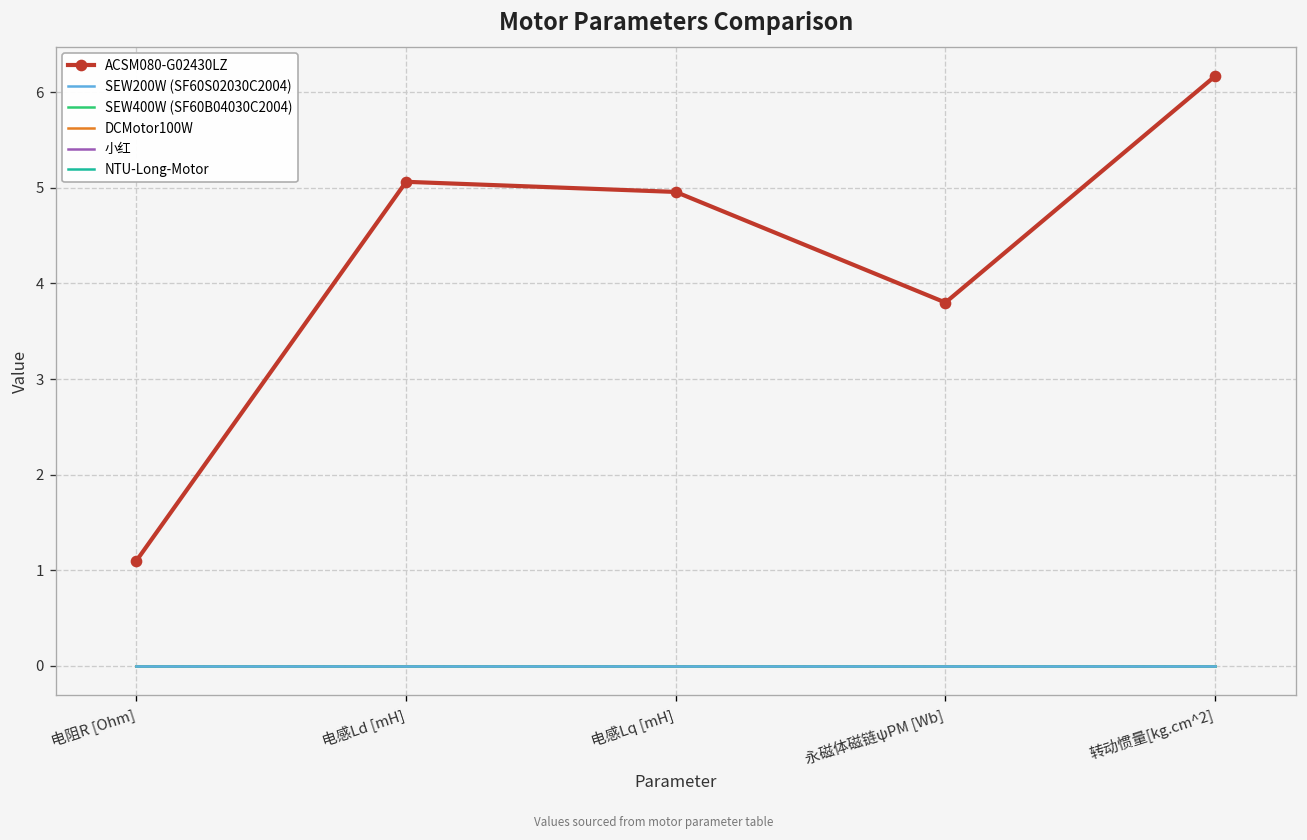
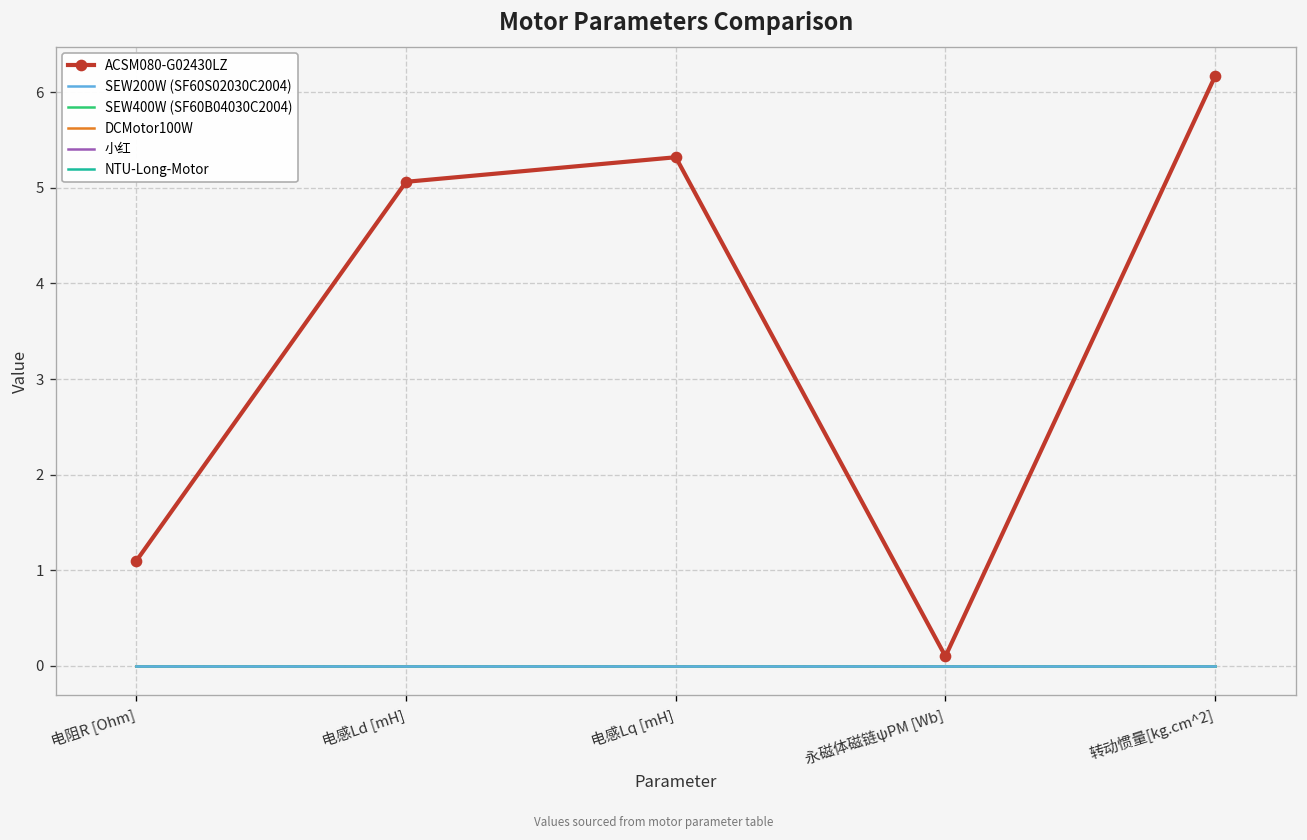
ACSM080-G02430LZ, 电感Lq [mH]: 5.0 -> 5.3
ACSM080-G02430LZ, 永磁体磁链ψPM [Wb]: 3.8 -> 0.1
